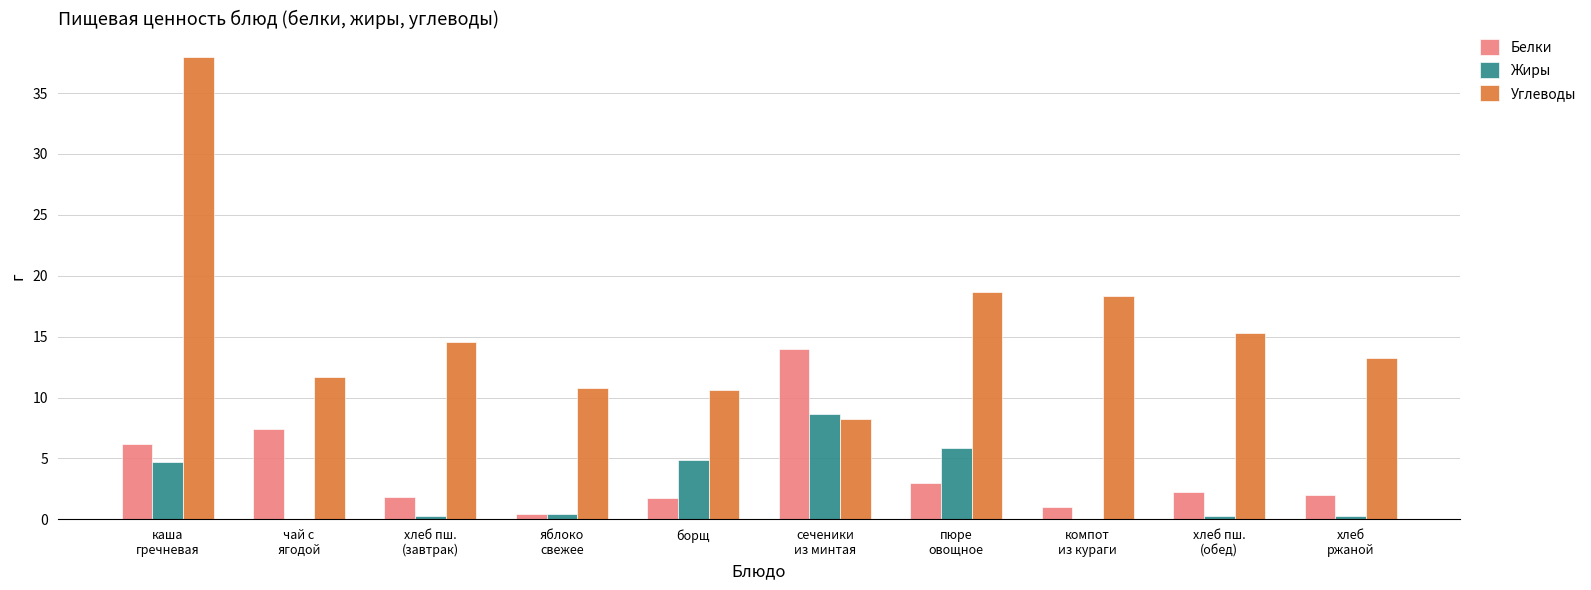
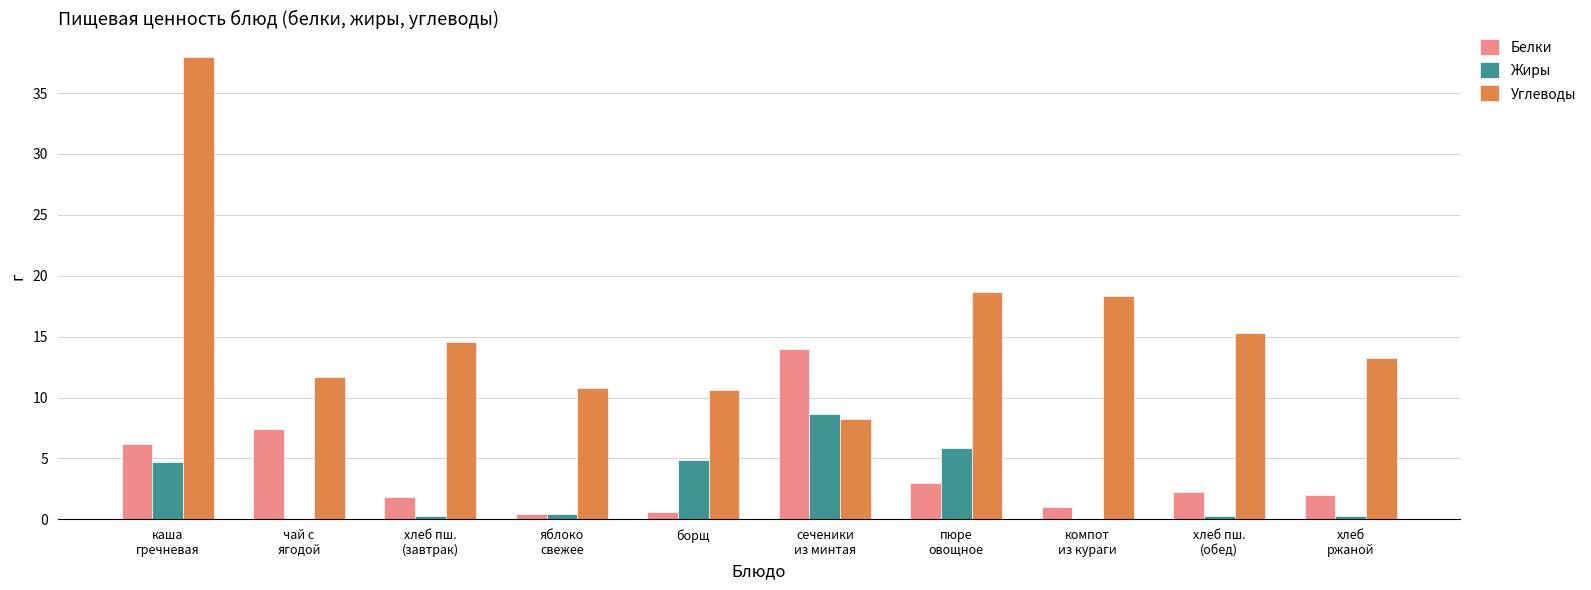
Белки, борщ: 1.8 -> 0.6
